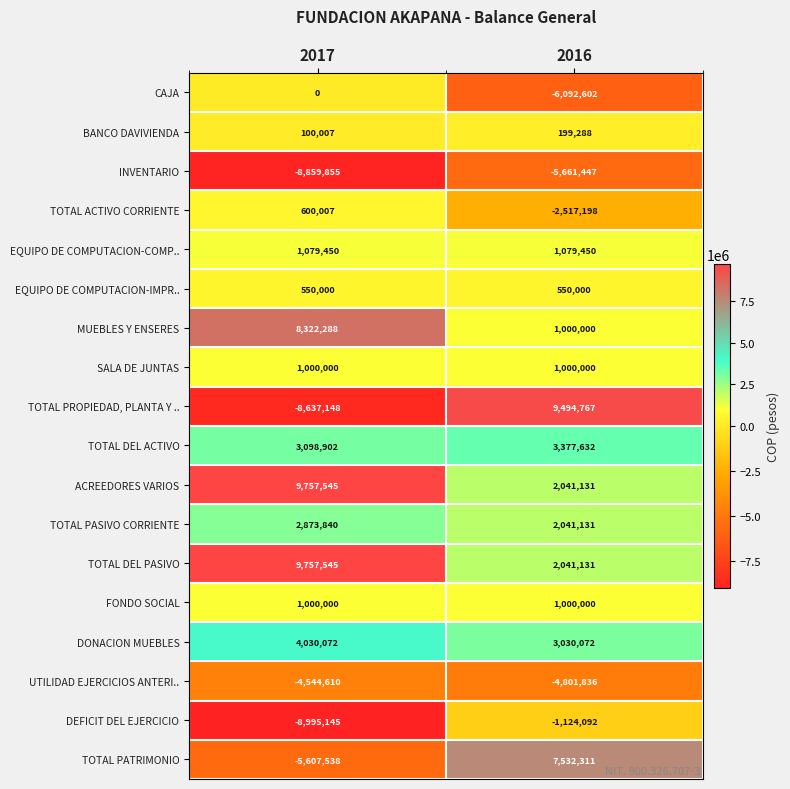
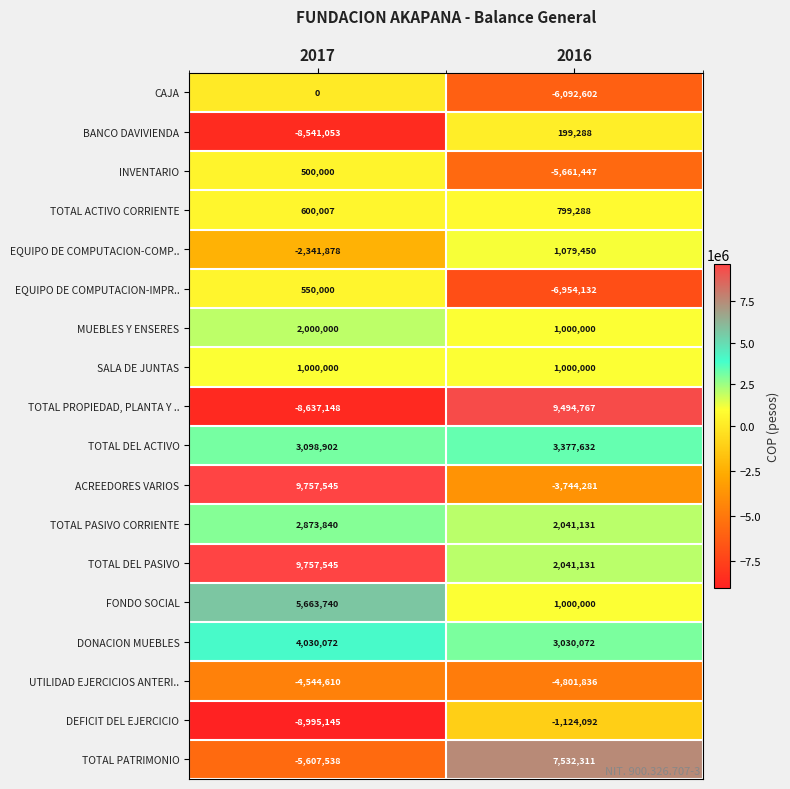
BANCO DAVIVIENDA, 2017: 100,007 -> -8,541,053
INVENTARIO, 2017: -8,859,855 -> 500,000
TOTAL ACTIVO CORRIENTE, 2016: -2,517,198 -> 799,288
EQUIPO DE COMPUTACION-COMP.., 2017: 1,079,450 -> -2,341,878
EQUIPO DE COMPUTACION-IMPR.., 2016: 550,000 -> -6,954,132
MUEBLES Y ENSERES, 2017: 8,322,288 -> 2,000,000
ACREEDORES VARIOS, 2016: 2,041,131 -> -3,744,281
FONDO SOCIAL, 2017: 1,000,000 -> 5,663,740
